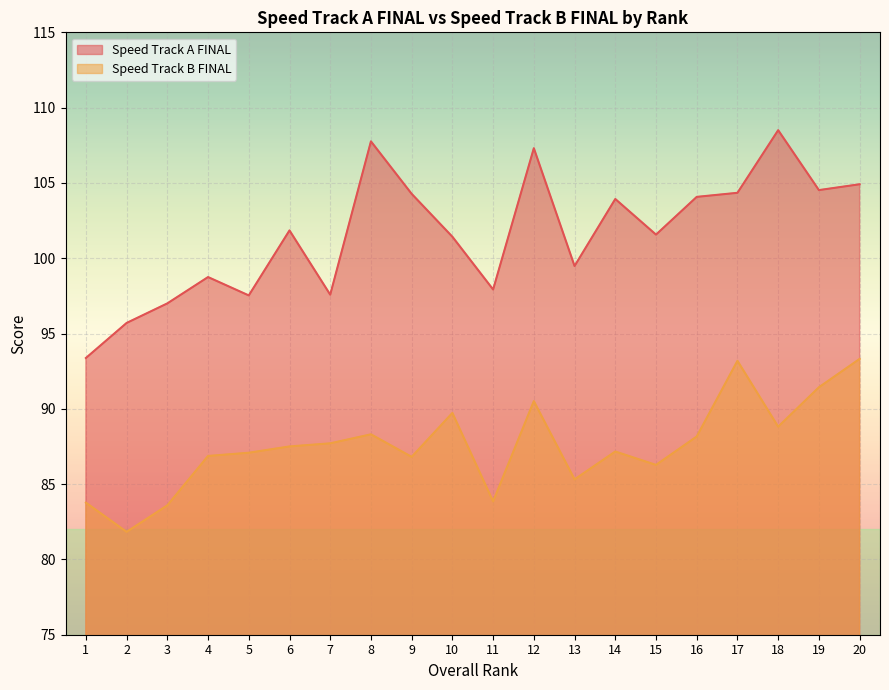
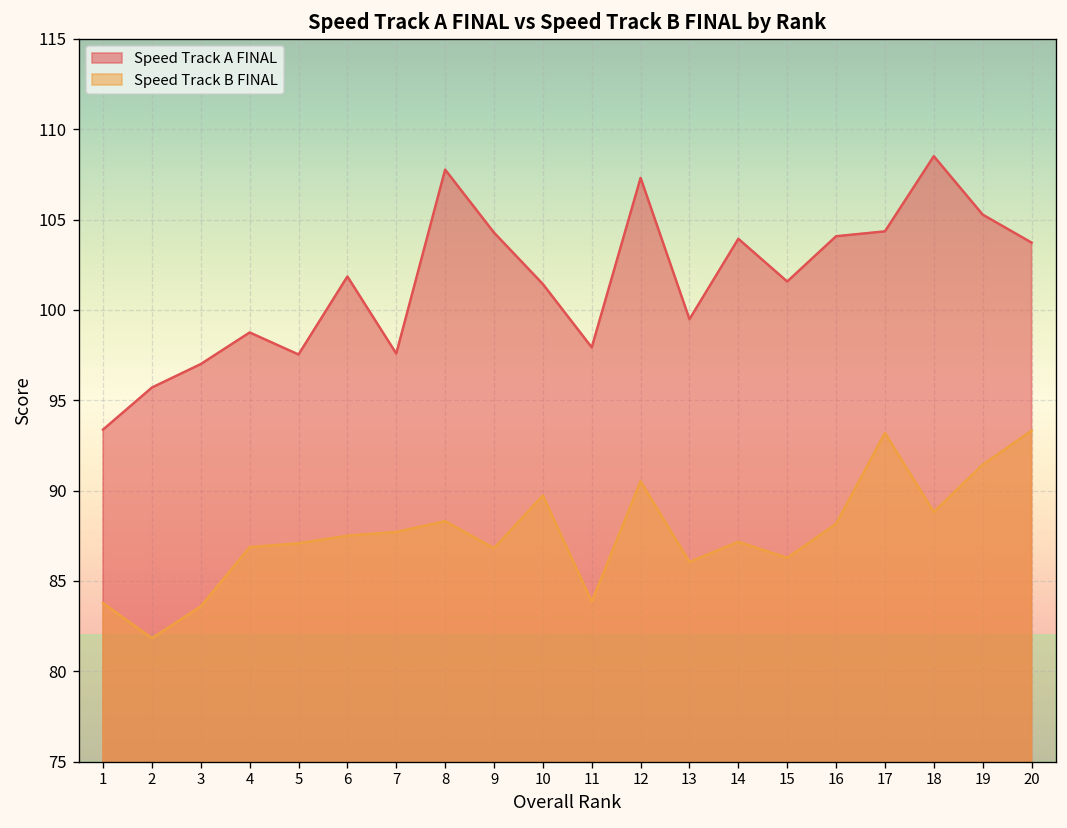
Speed Track B FINAL, 13: 85.3 -> 86.0
Speed Track A FINAL, 19: 104.5 -> 105.3
Speed Track A FINAL, 20: 104.9 -> 103.7
